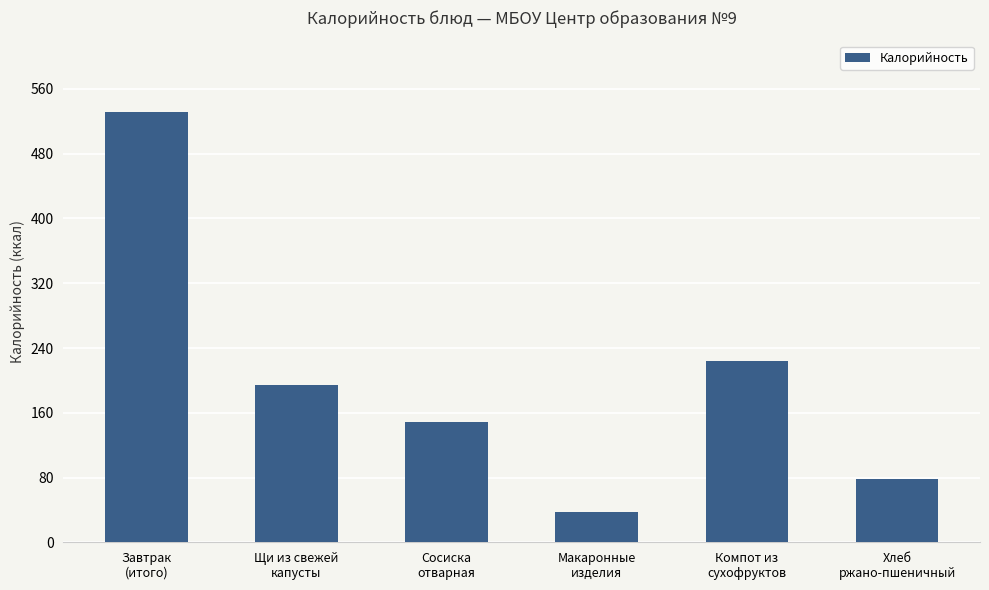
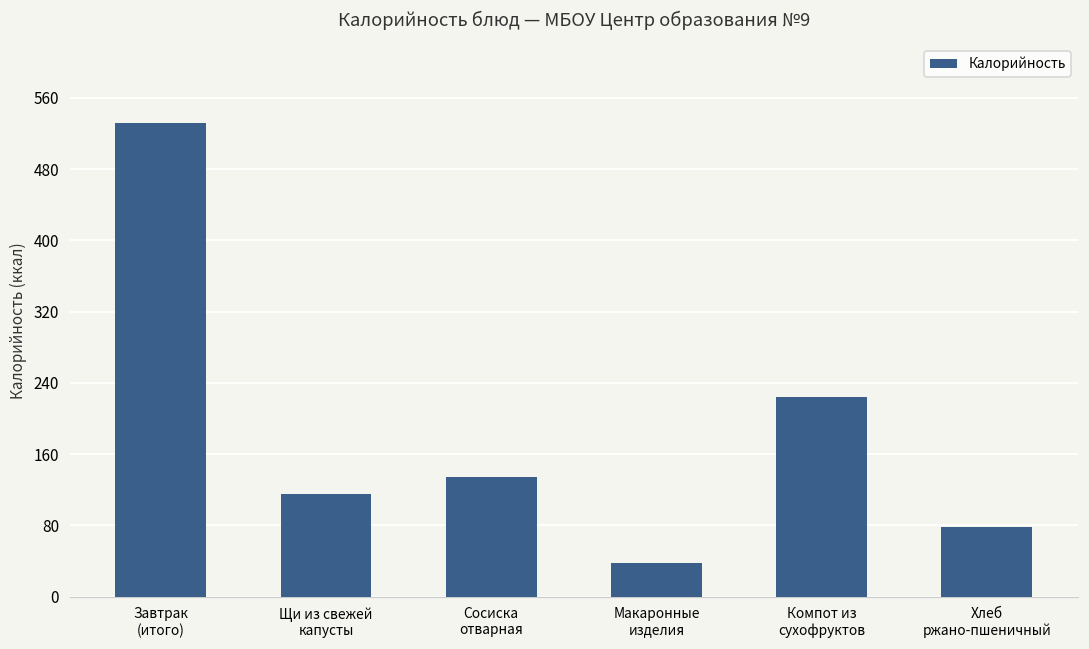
Щи из свежей капусты: 190 -> 120
Сосиска отварная: 150 -> 130
